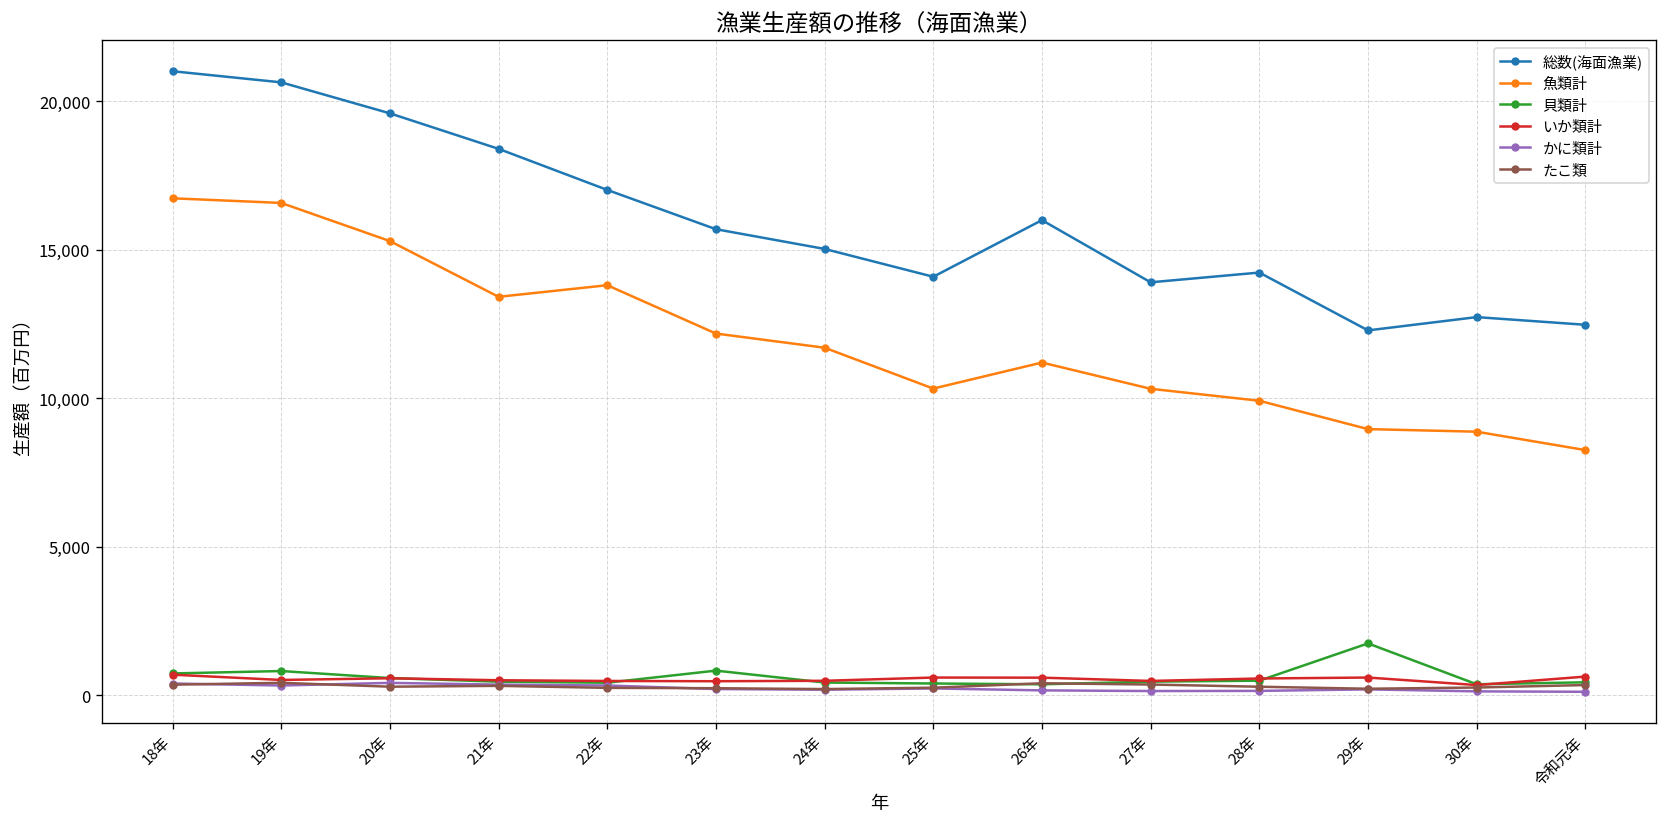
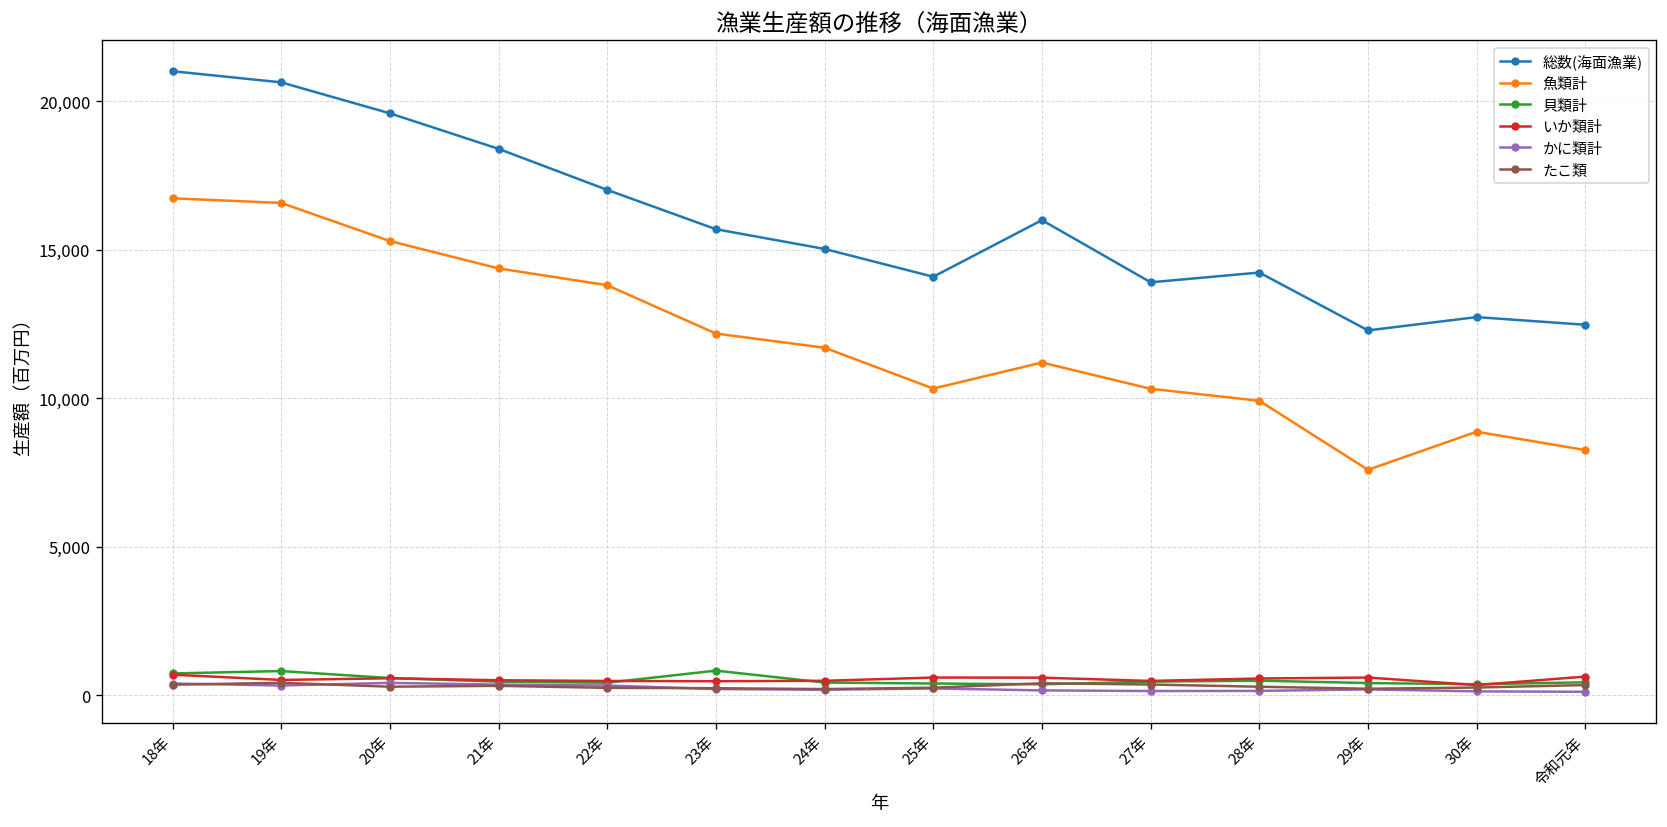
魚類計, 21年: 13,400 -> 14,400
魚類計, 29年: 9,000 -> 7,600
貝類計, 29年: 1,800 -> 400
